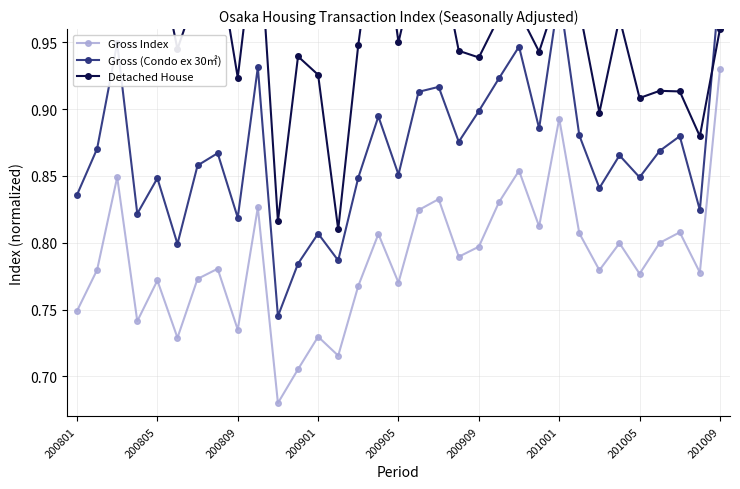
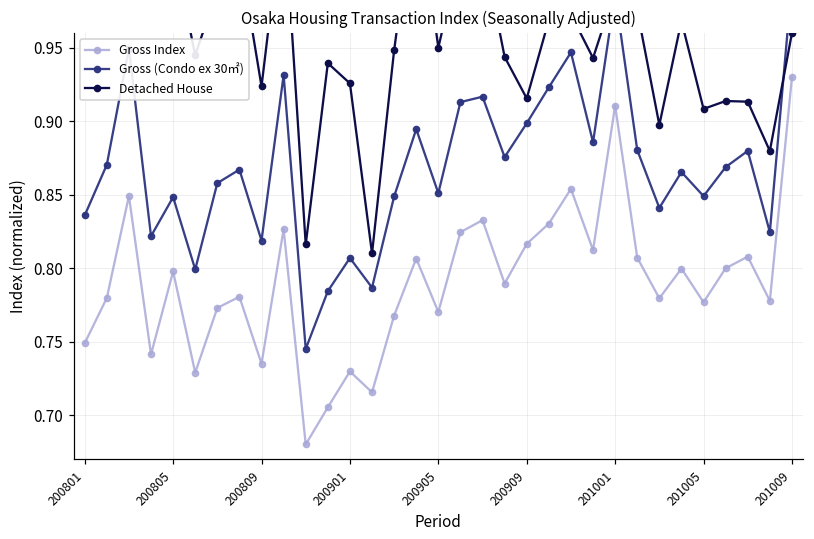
Gross Index, 200805: 0.772 -> 0.798
Gross Index, 200909: 0.797 -> 0.817
Detached House, 200909: 0.939 -> 0.916
Gross Index, 201001: 0.893 -> 0.911
